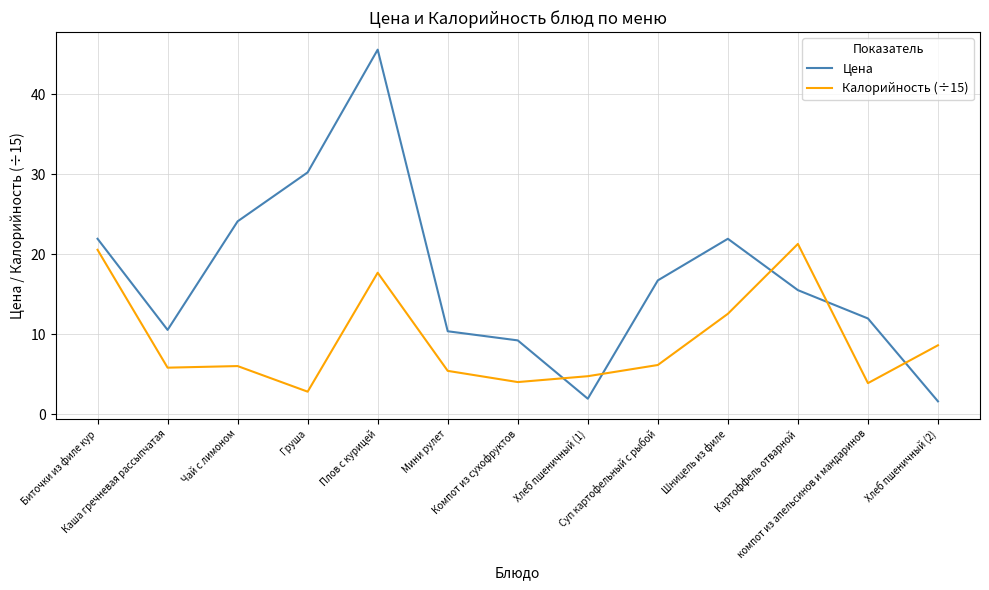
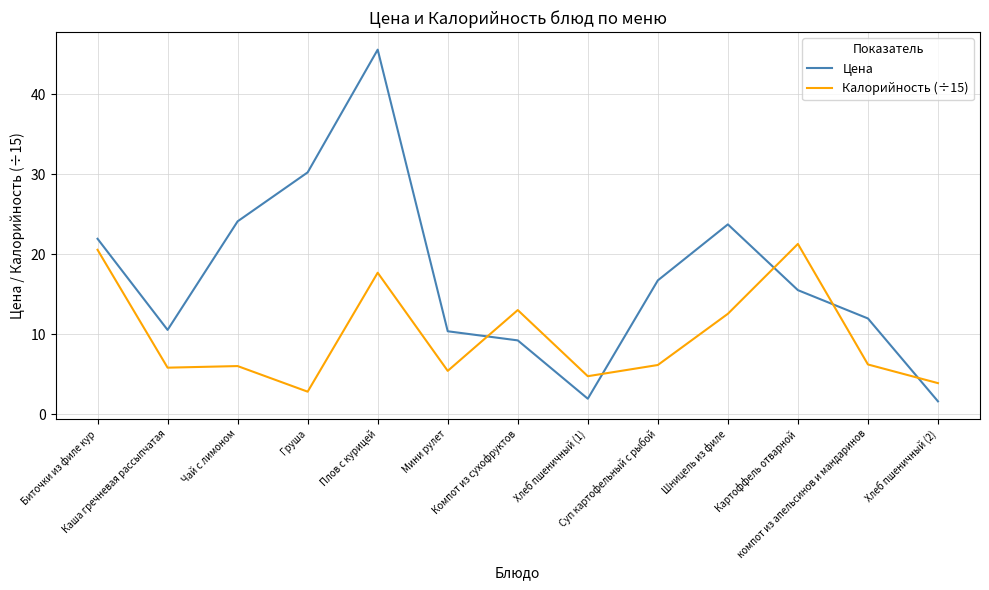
Калорийность (÷15), Компот из сухофруктов: 4 -> 13
Цена, Шницель из филе: 22 -> 24
Калорийность (÷15), компот из апельсинов и мандаринов: 4 -> 6
Калорийность (÷15), Хлеб пшеничный (2): 9 -> 4
